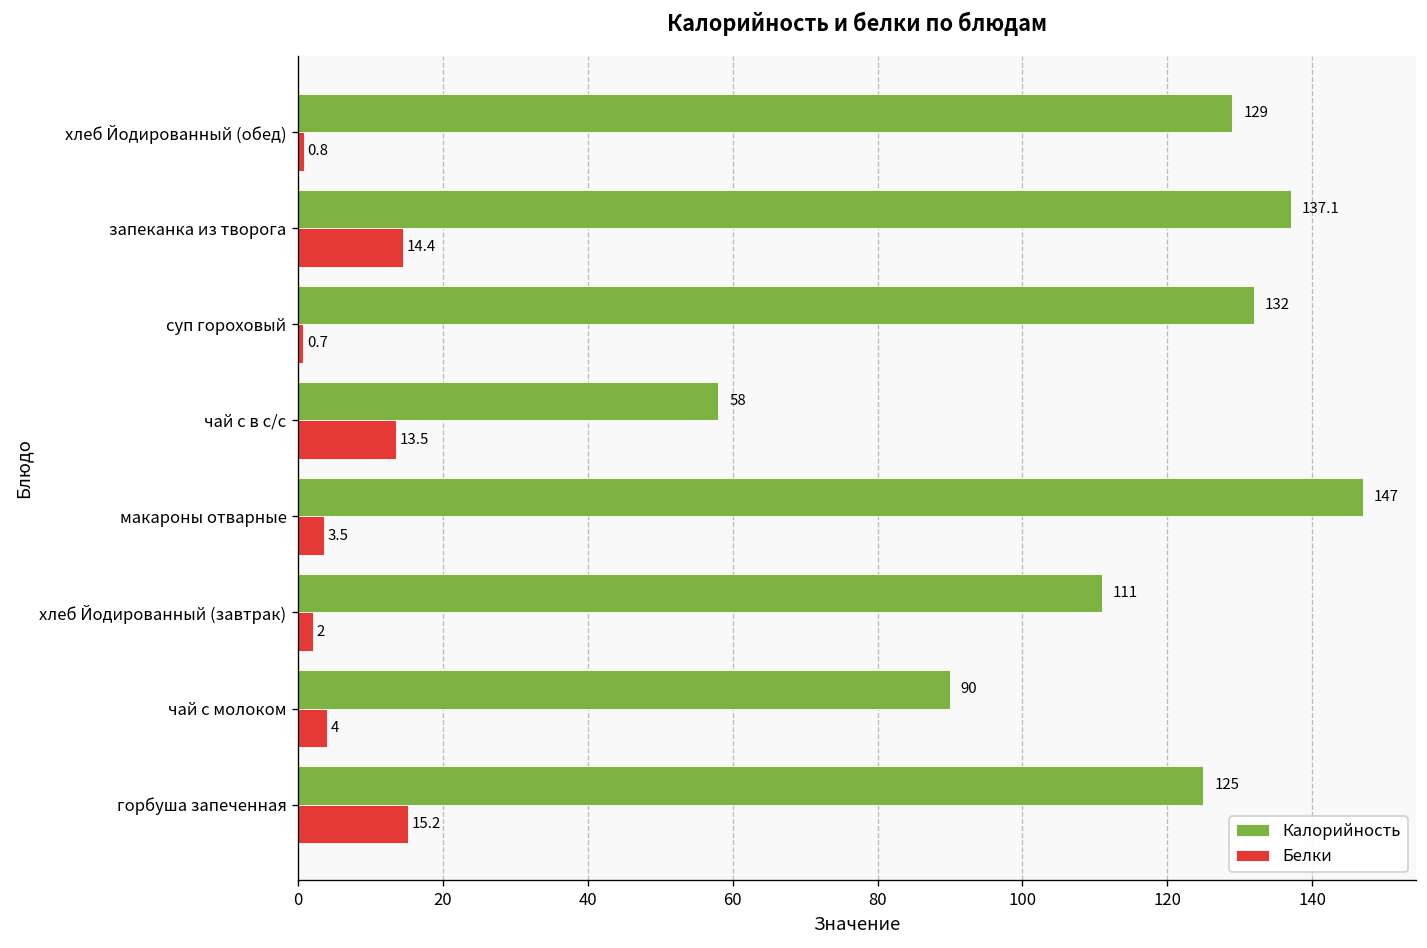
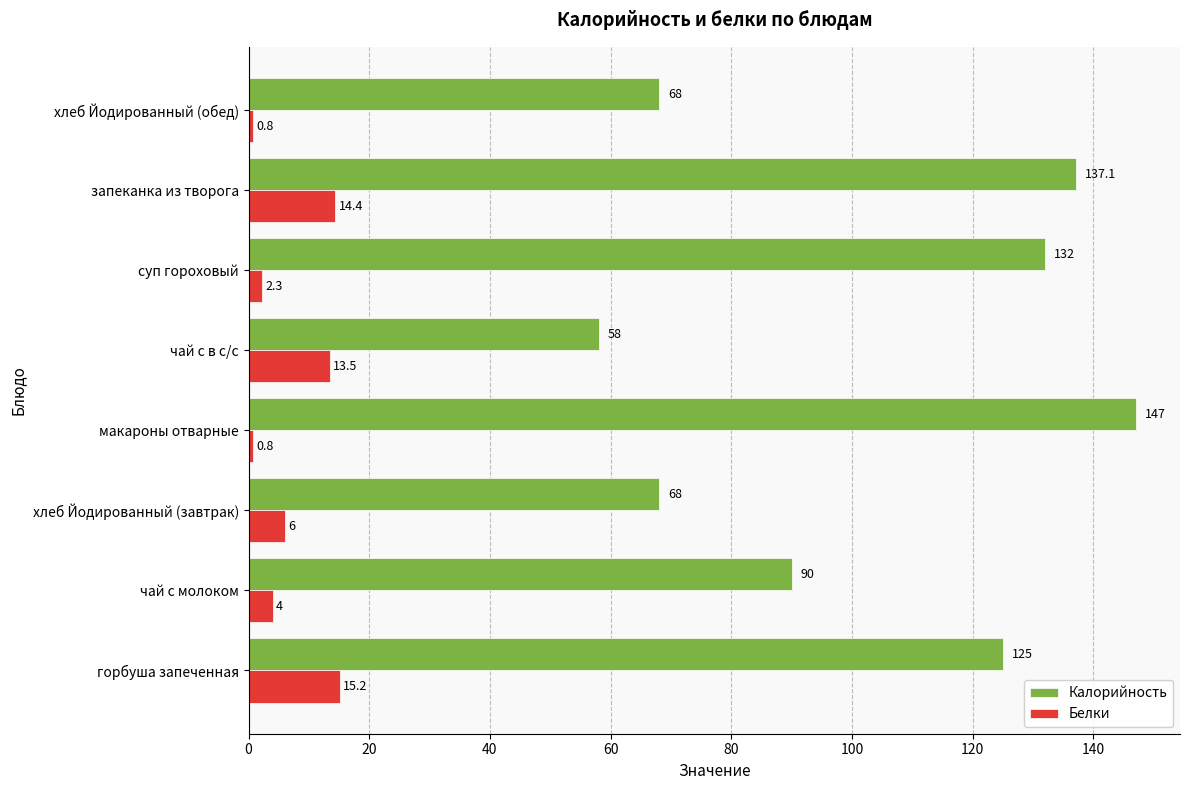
Калорийность, хлеб Йодированный (обед): 129 -> 68
Белки, суп гороховый: 0.7 -> 2.3
Белки, макароны отварные: 3.5 -> 0.8
Калорийность, хлеб Йодированный (завтрак): 111 -> 68
Белки, хлеб Йодированный (завтрак): 2 -> 6
